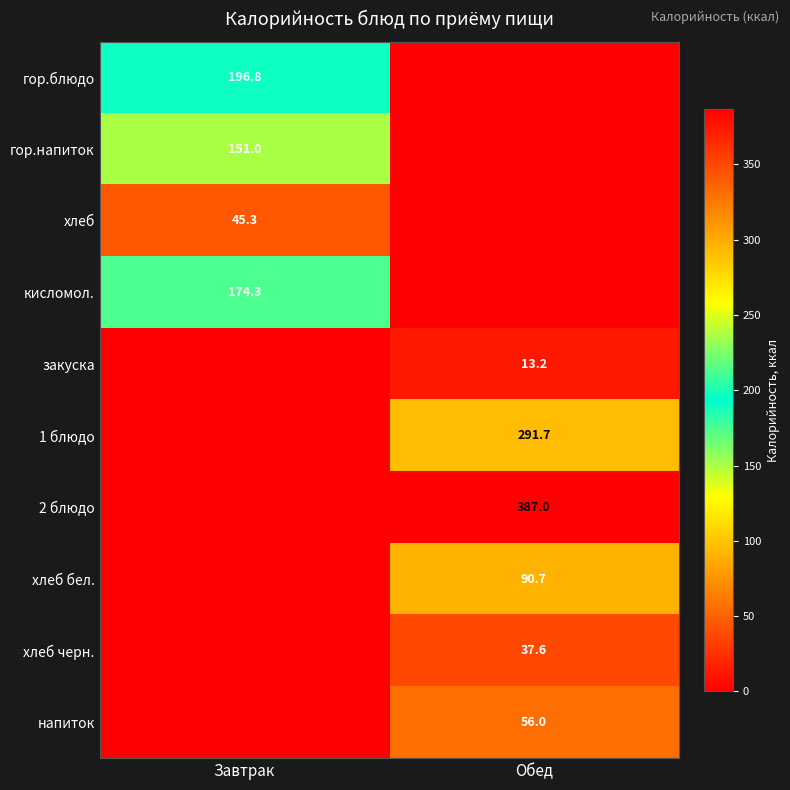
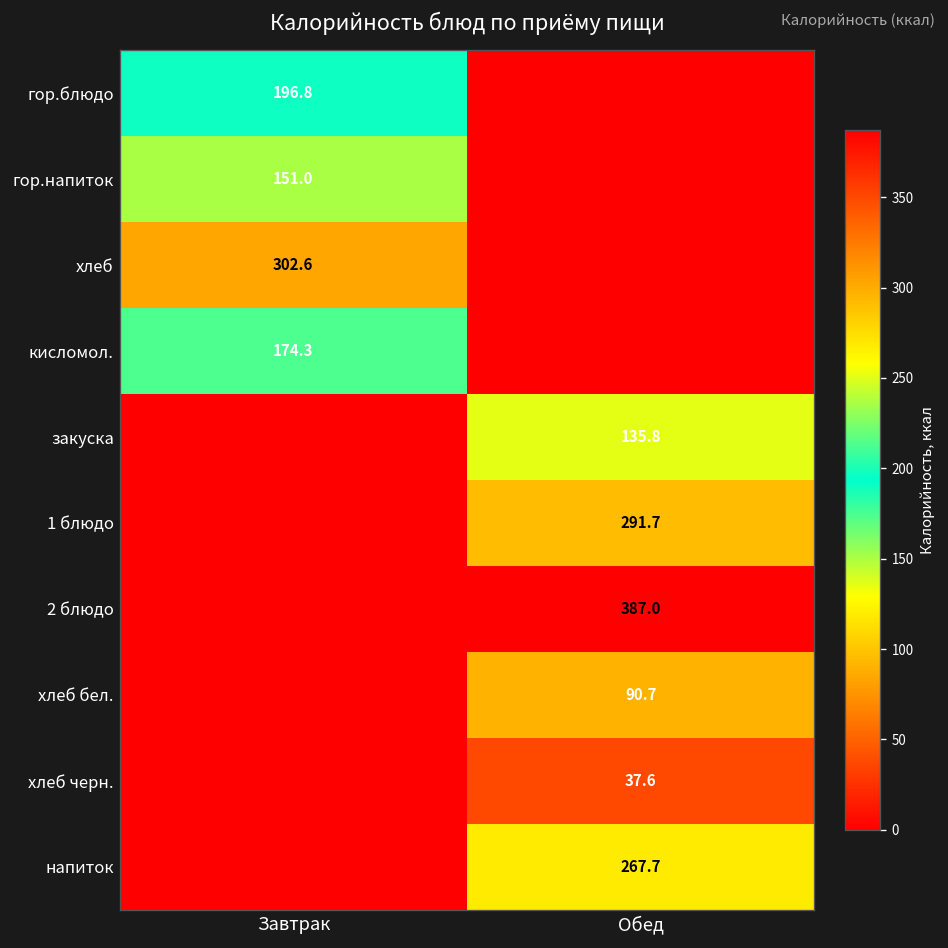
хлеб, Завтрак: 45.3 -> 302.6
закуска, Обед: 13.2 -> 135.8
напиток, Обед: 56.0 -> 267.7
